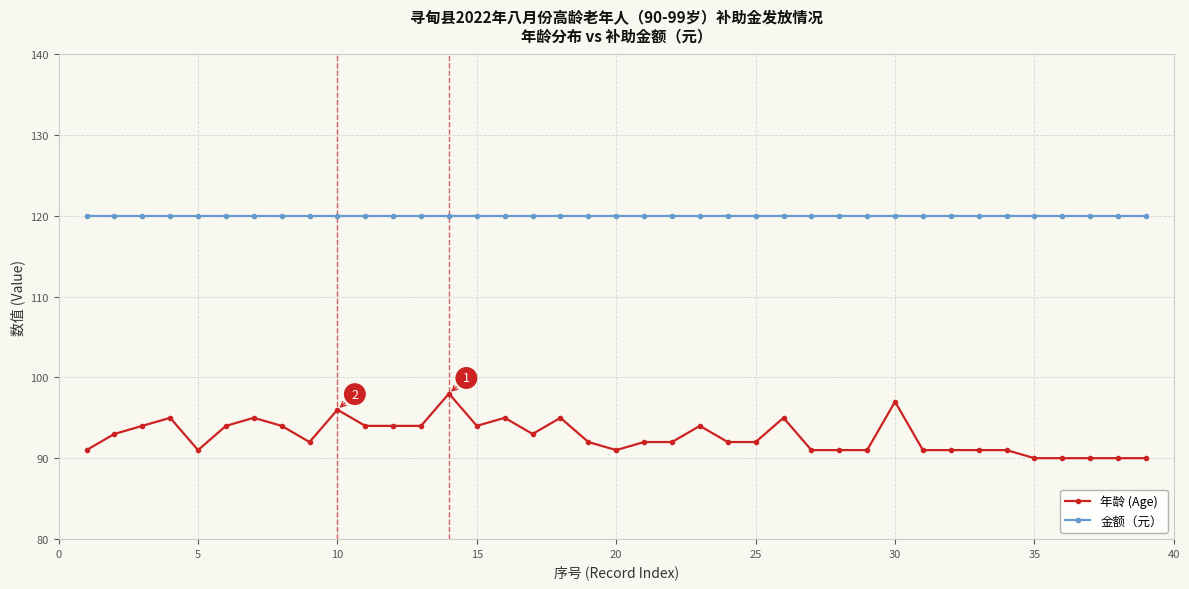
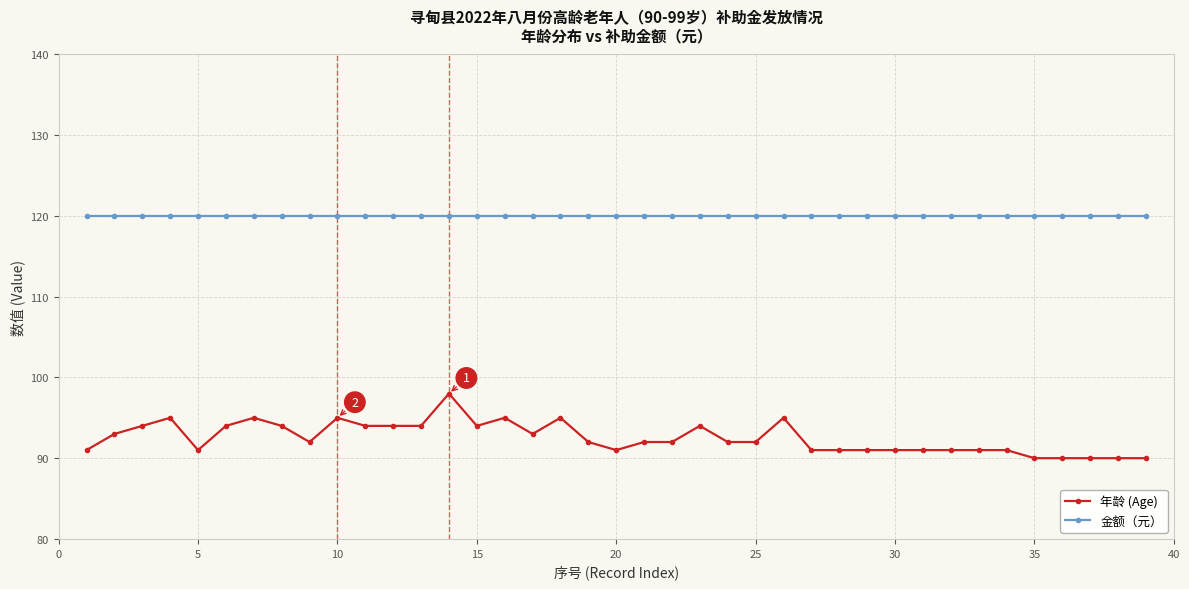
年龄 (Age), 10: 96 -> 95
年龄 (Age), 30: 97 -> 91
